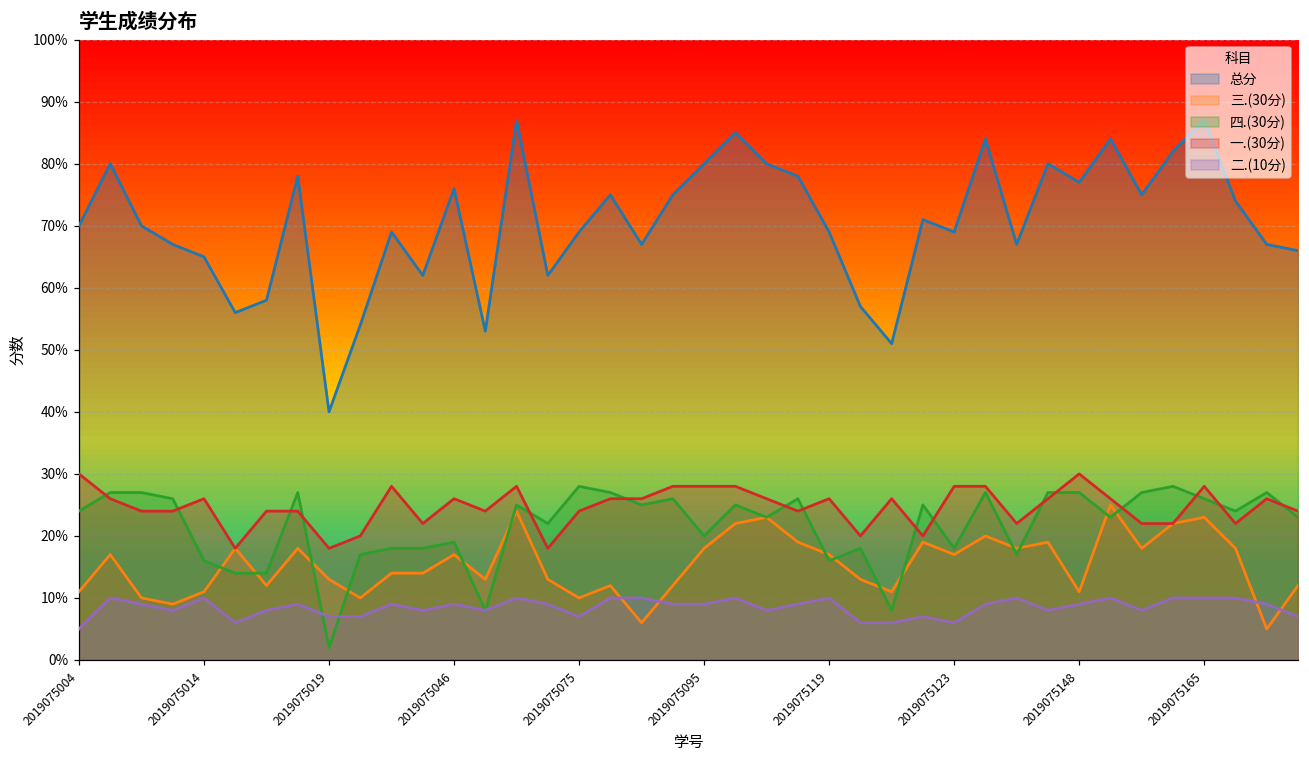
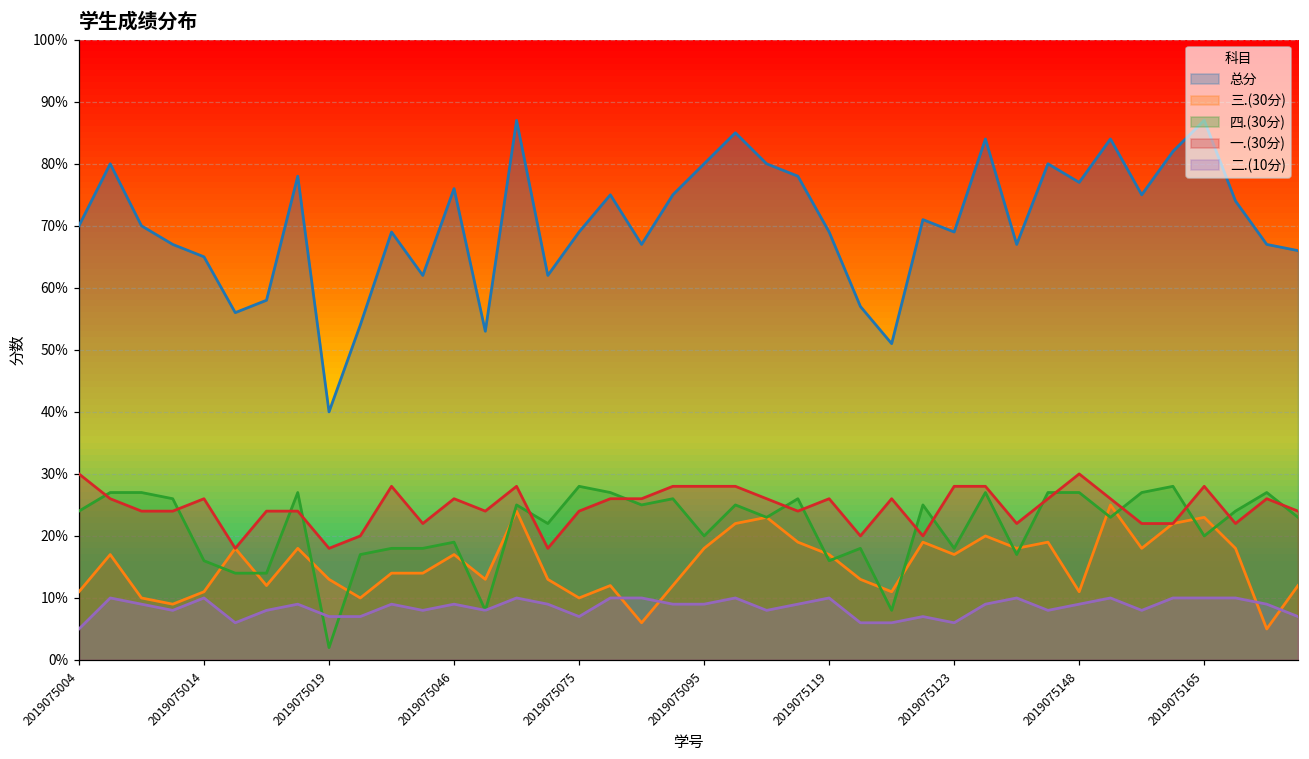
四.(30分), 2019075165: 26% -> 20%
